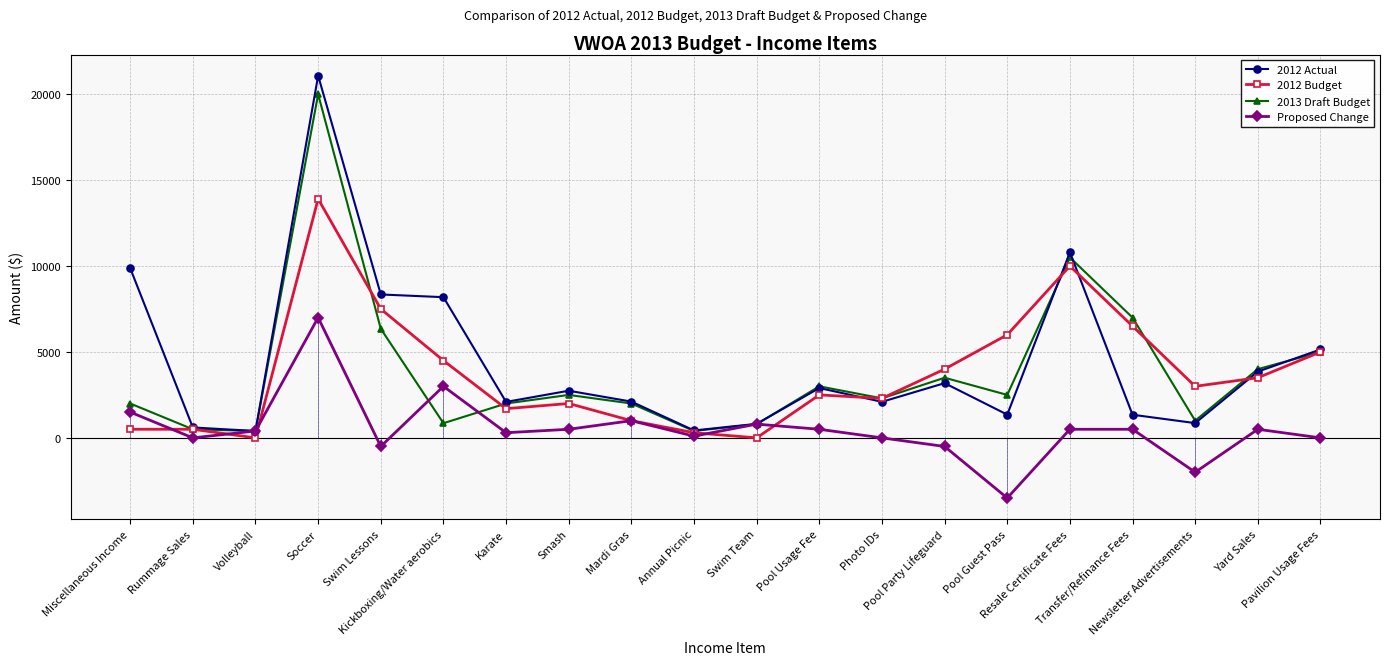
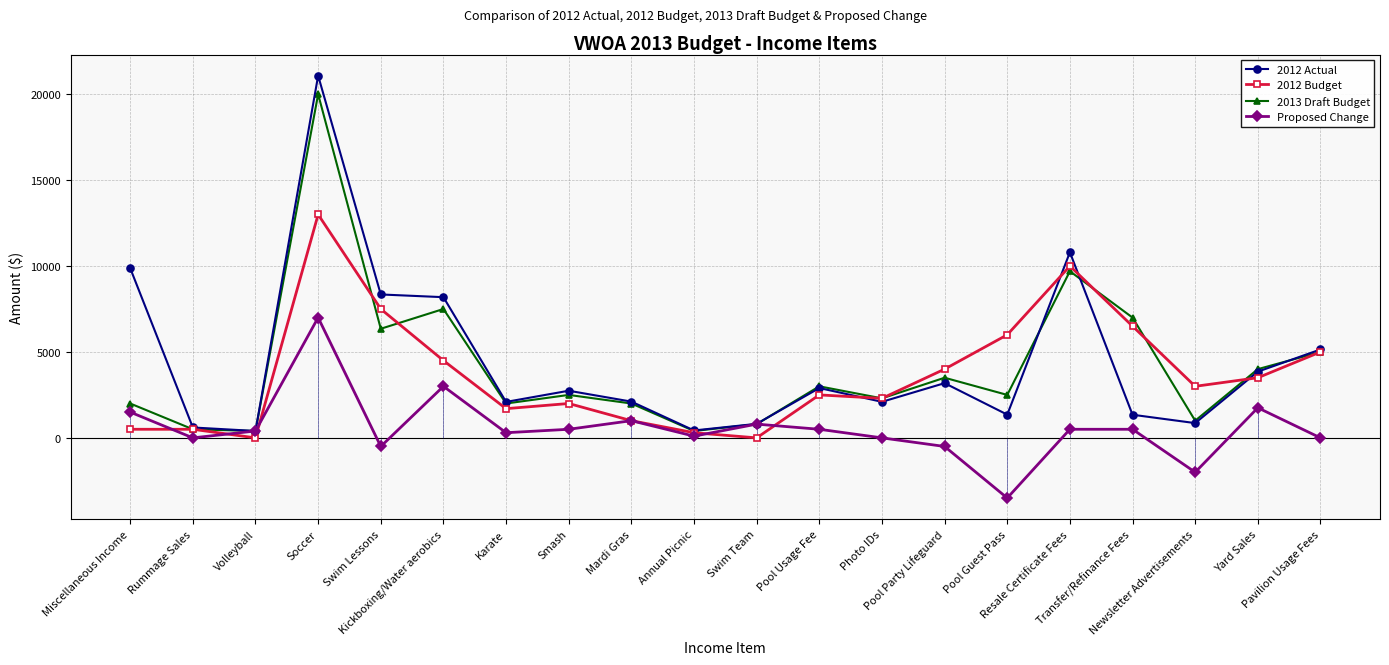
2012 Budget, Soccer: 13900 -> 13000
2013 Draft Budget, Kickboxing/Water aerobics: 900 -> 7500
2013 Draft Budget, Resale Certificate Fees: 10500 -> 9700
Proposed Change, Yard Sales: 500 -> 1800
